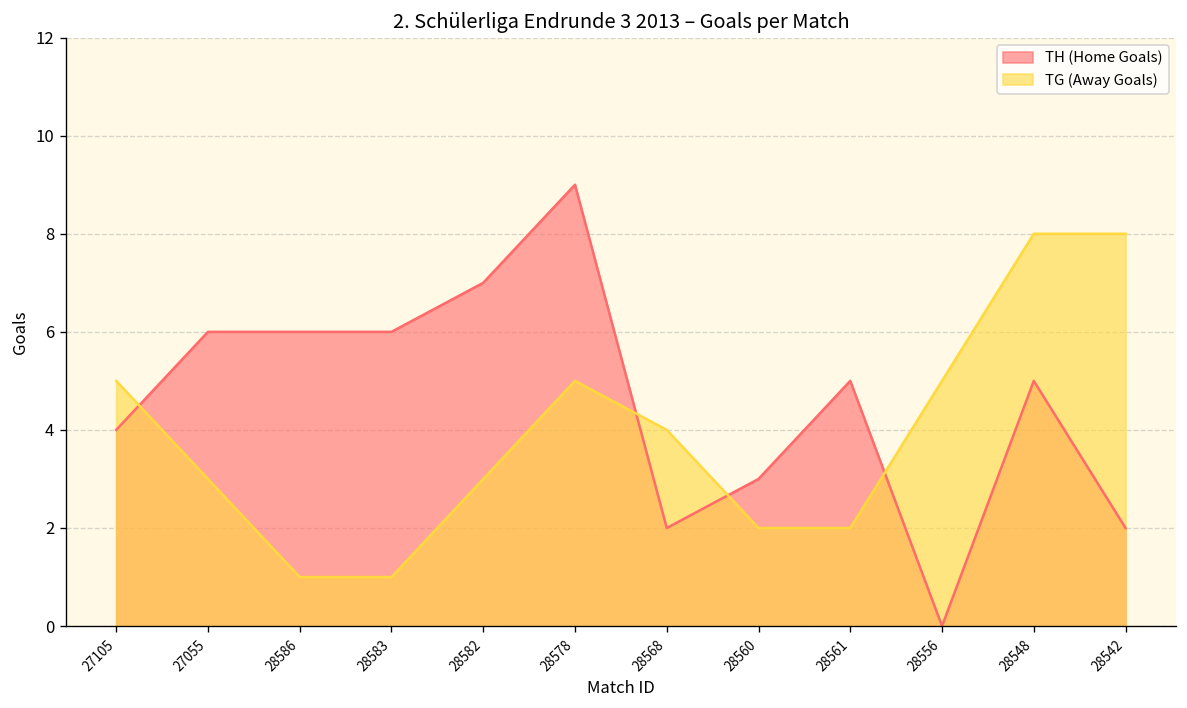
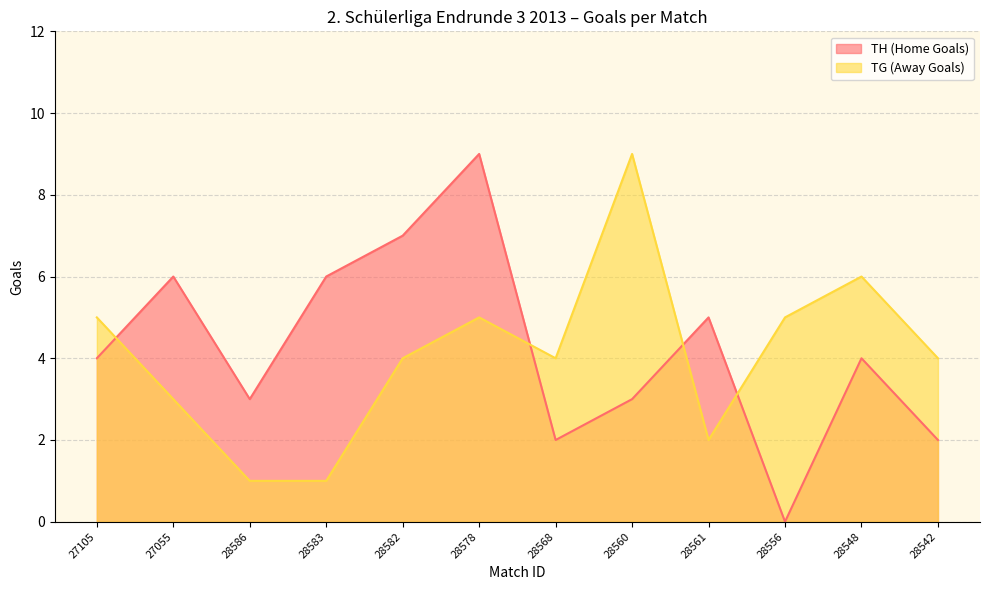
TH (Home Goals), 28586: 6 -> 3
TG (Away Goals), 28582: 3 -> 4
TG (Away Goals), 28560: 2 -> 9
TH (Home Goals), 28548: 5 -> 4
TG (Away Goals), 28548: 8 -> 6
TG (Away Goals), 28542: 8 -> 4
